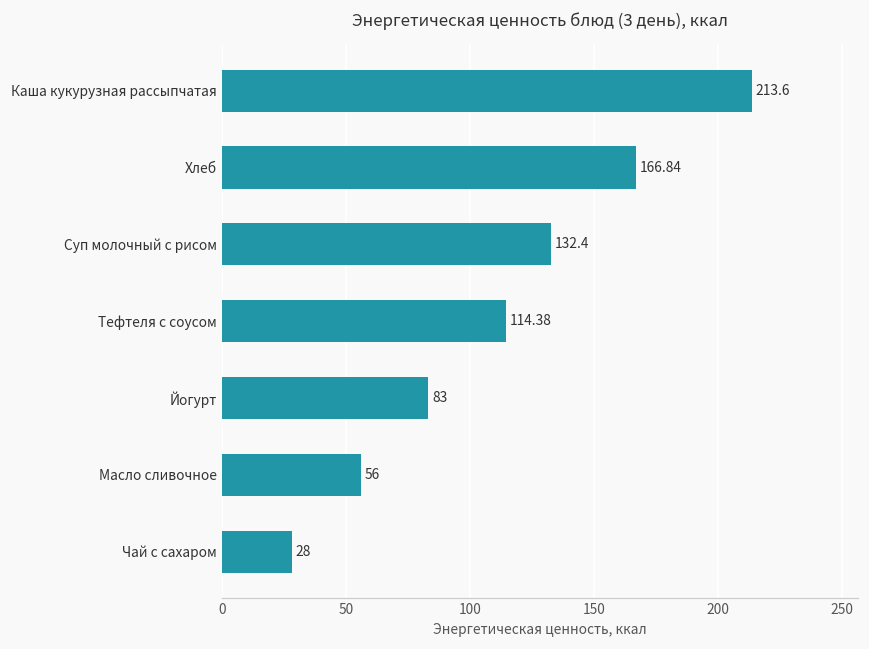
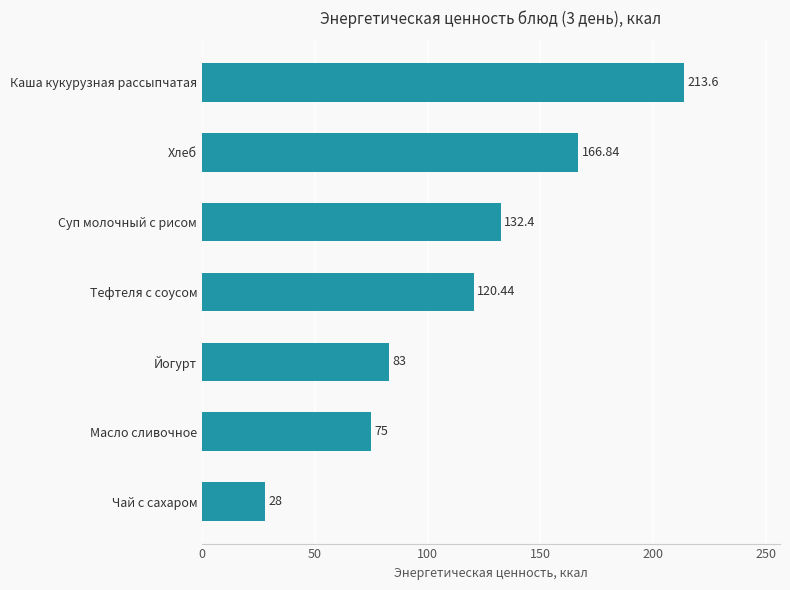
Тефтеля с соусом: 114.38 -> 120.44
Масло сливочное: 56 -> 75
